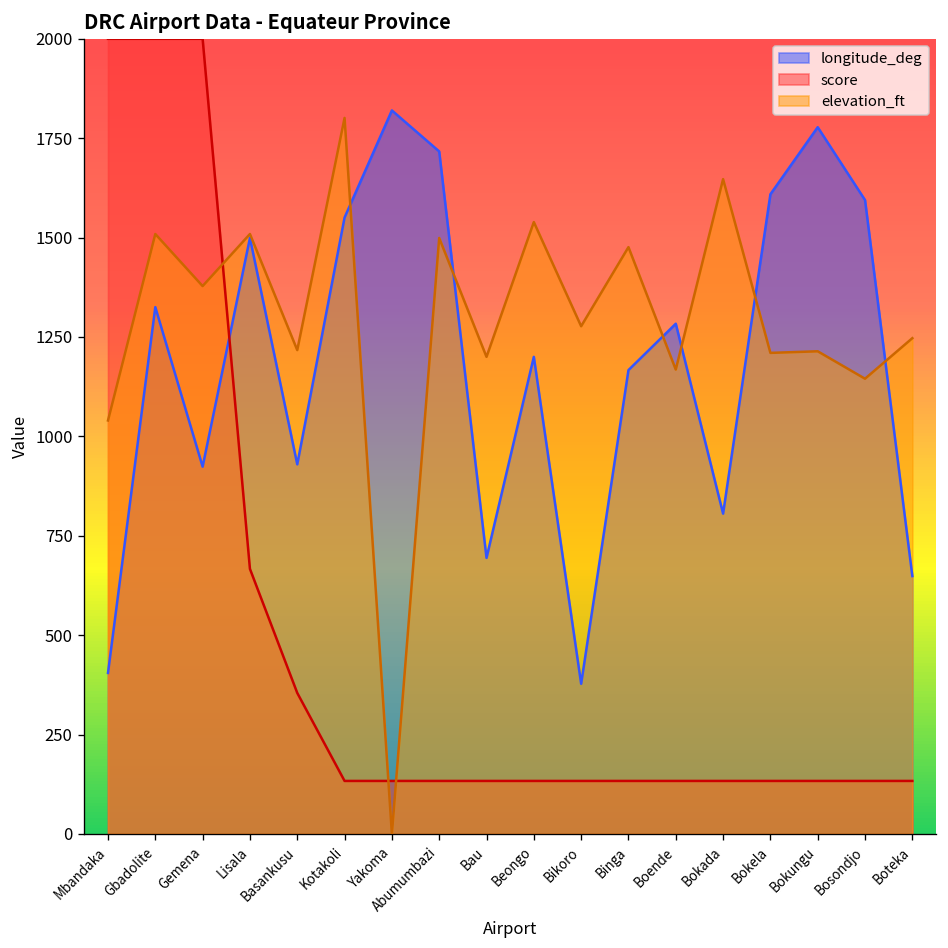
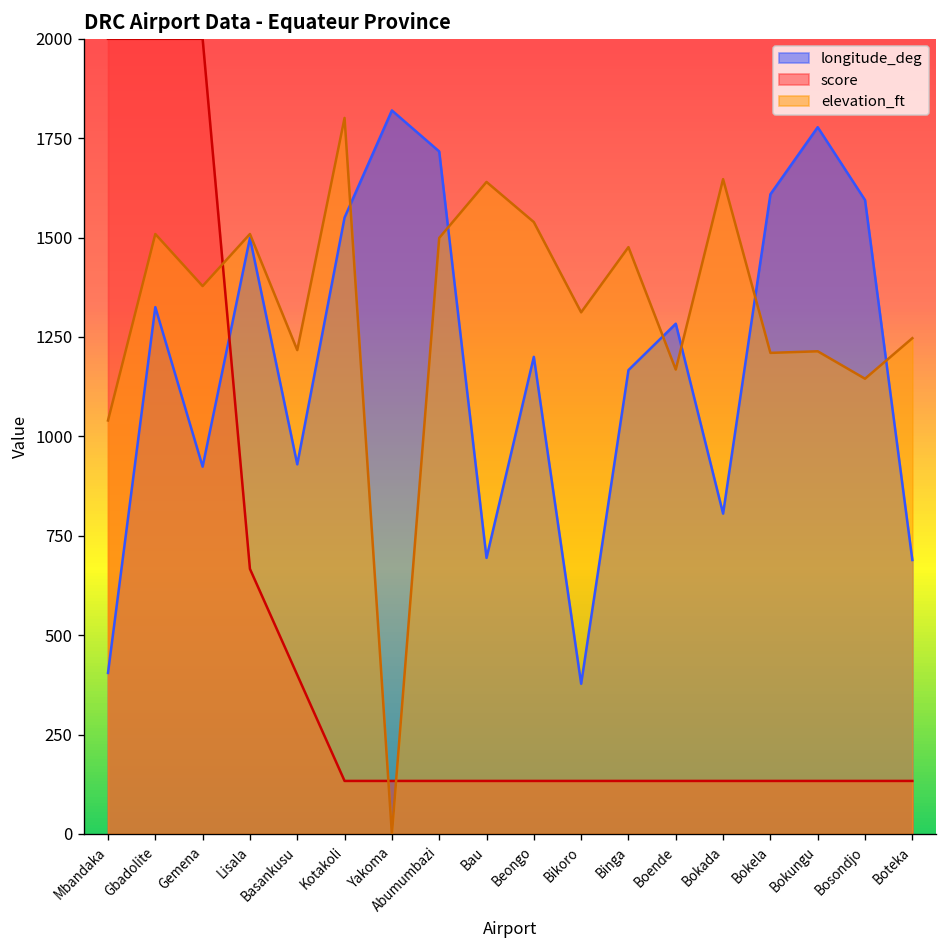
score, Basankusu: 350 -> 400
elevation_ft, Bau: 1200 -> 1640
elevation_ft, Bikoro: 1280 -> 1310
longitude_deg, Boteka: 650 -> 690
